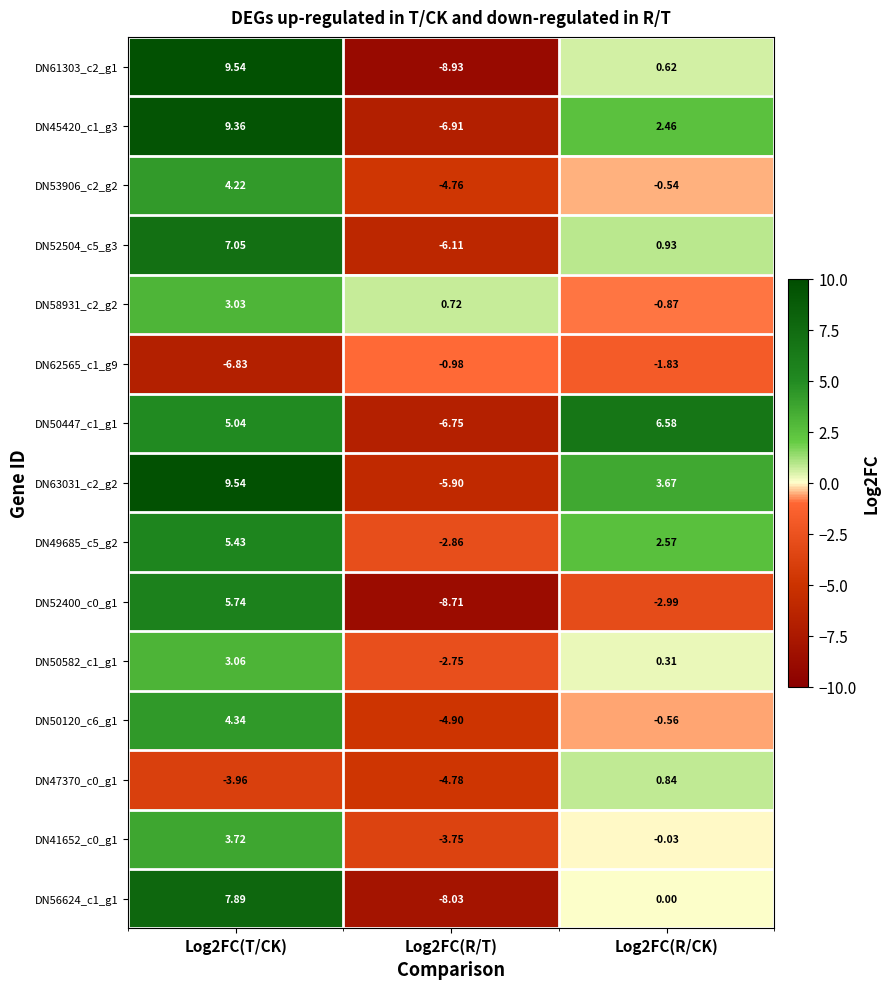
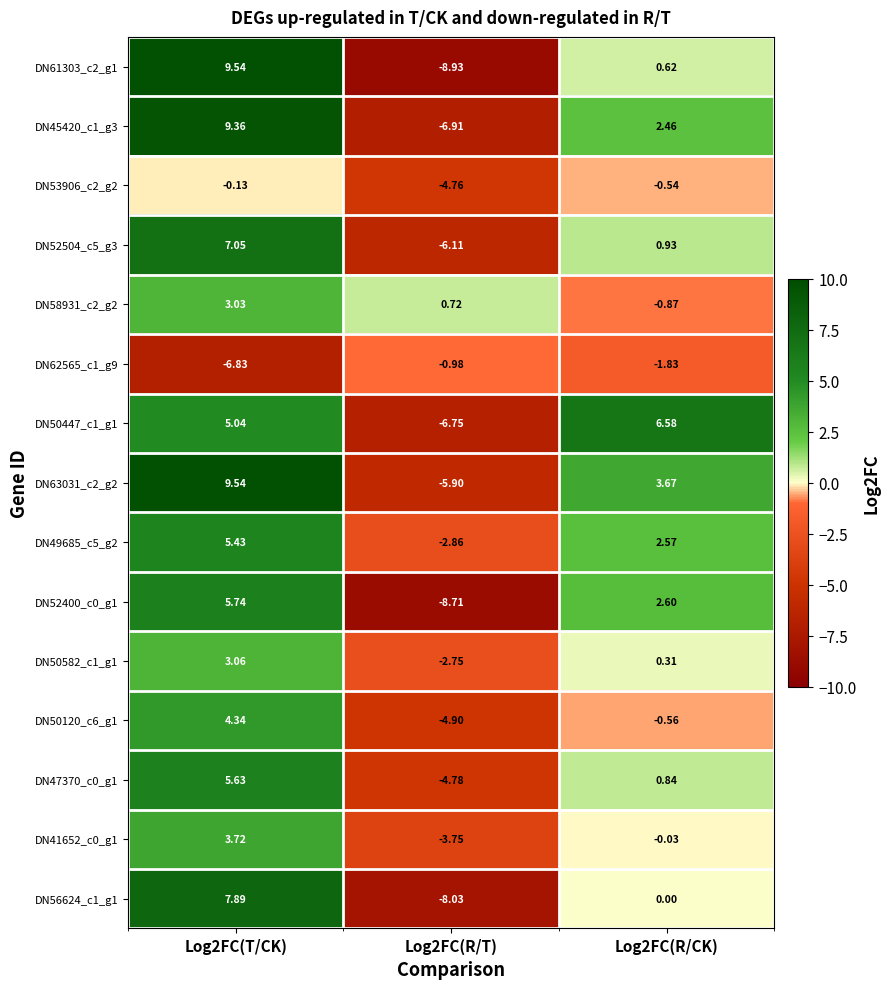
DN53906_c2_g2, Log2FC(T/CK): 4.22 -> -0.13
DN52400_c0_g1, Log2FC(R/CK): -2.99 -> 2.60
DN47370_c0_g1, Log2FC(T/CK): -3.96 -> 5.63
